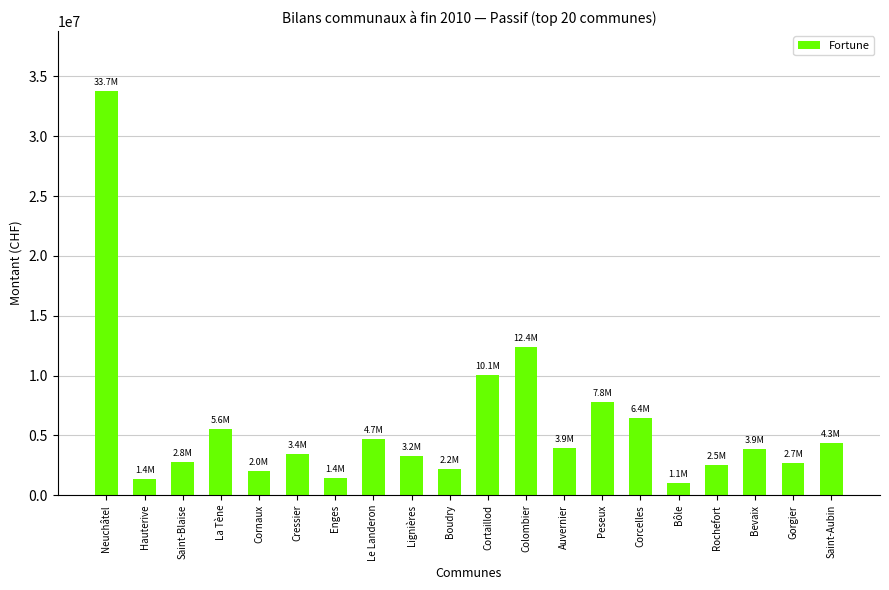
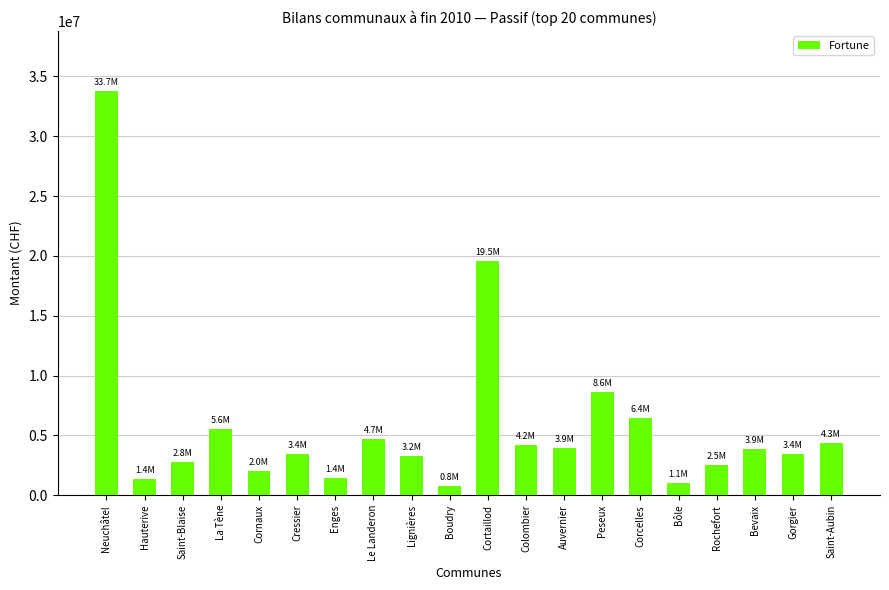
Boudry: 2.2M -> 0.8M
Cortaillod: 10.1M -> 19.5M
Colombier: 12.4M -> 4.2M
Peseux: 7.8M -> 8.6M
Gorgier: 2.7M -> 3.4M
